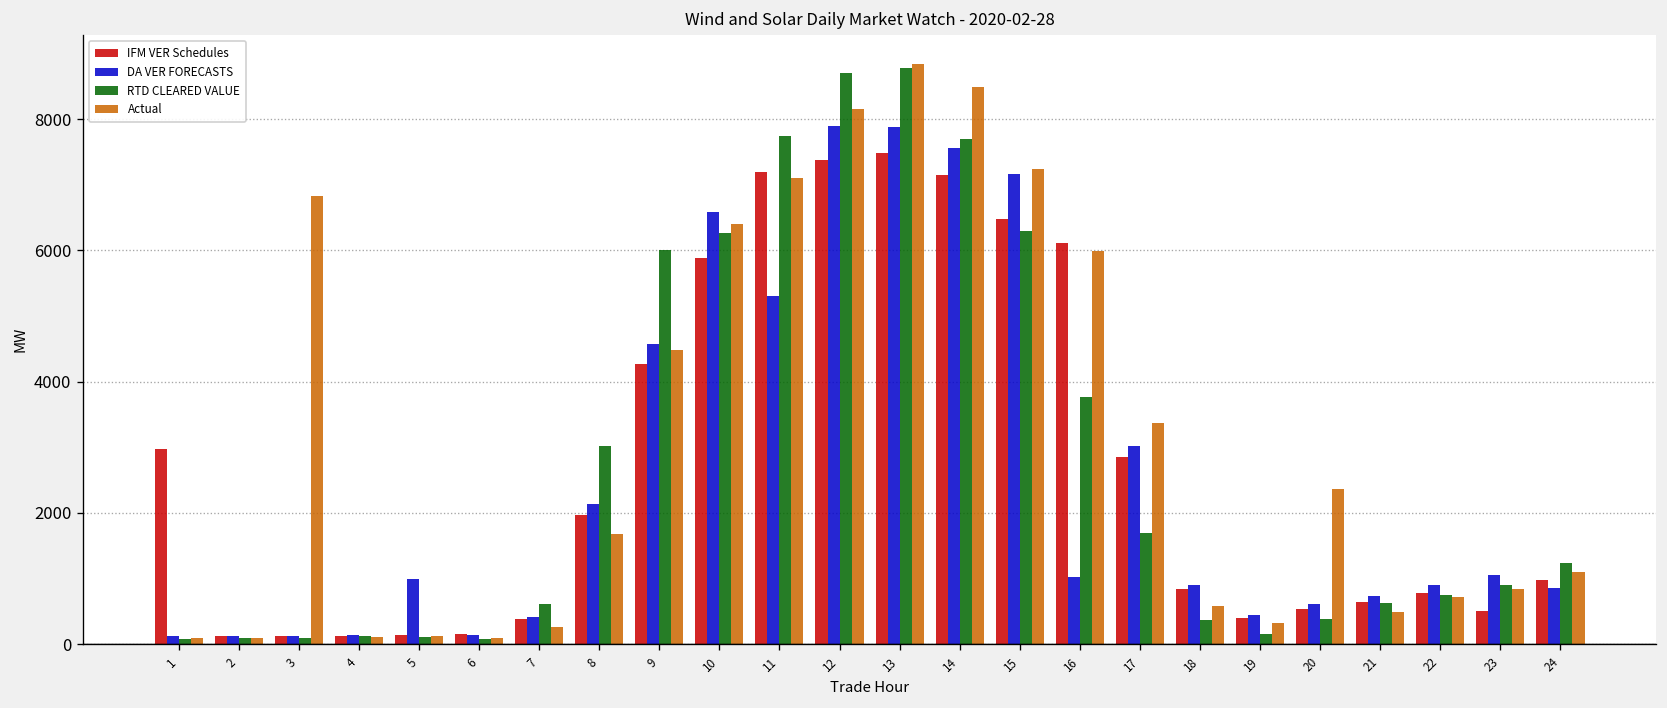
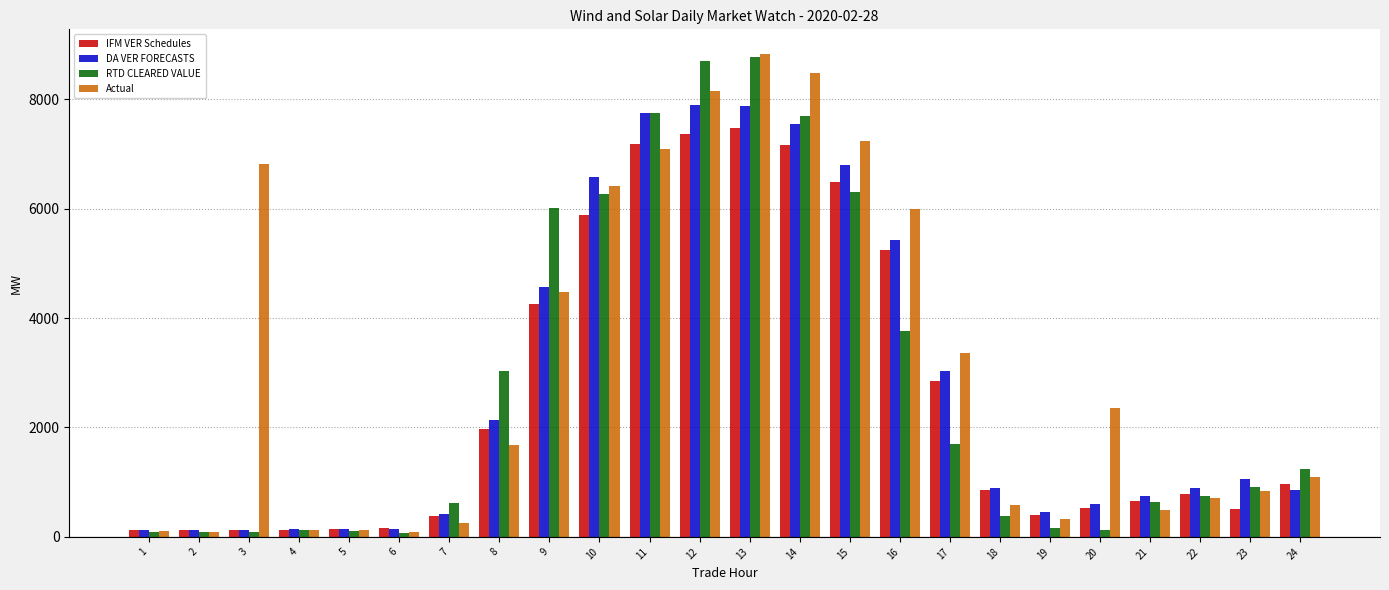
IFM VER Schedules, 1: 3000 -> 100
DA VER FORECASTS, 5: 1000 -> 100
DA VER FORECASTS, 11: 5300 -> 7700
DA VER FORECASTS, 15: 7200 -> 6800
IFM VER Schedules, 16: 6100 -> 5300
DA VER FORECASTS, 16: 1000 -> 5400
RTD CLEARED VALUE, 20: 400 -> 100
